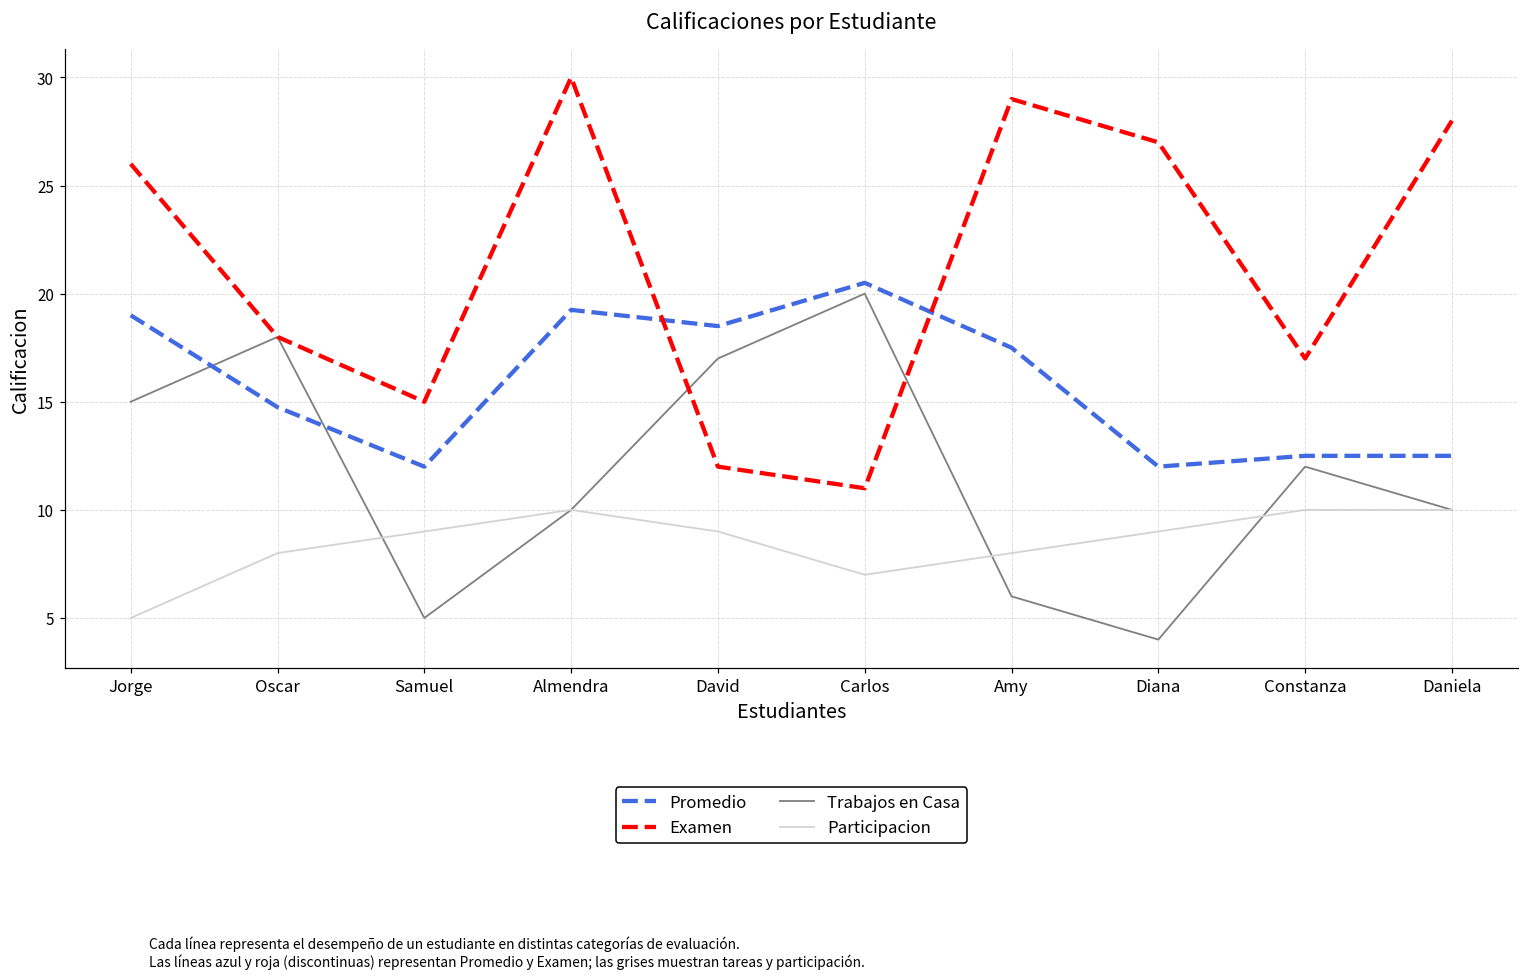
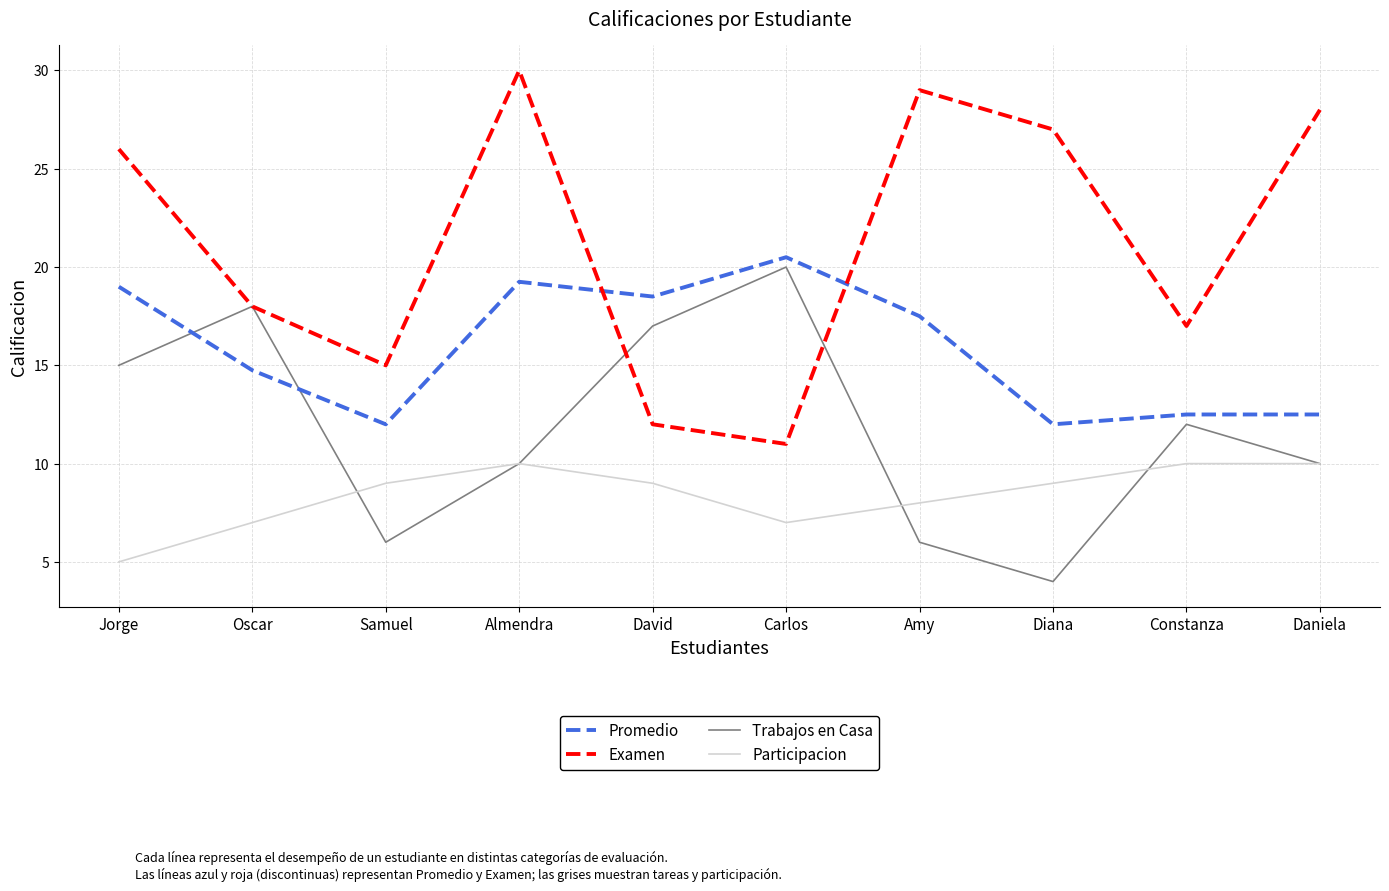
Participacion, Oscar: 8 -> 7
Trabajos en Casa, Samuel: 5 -> 6
